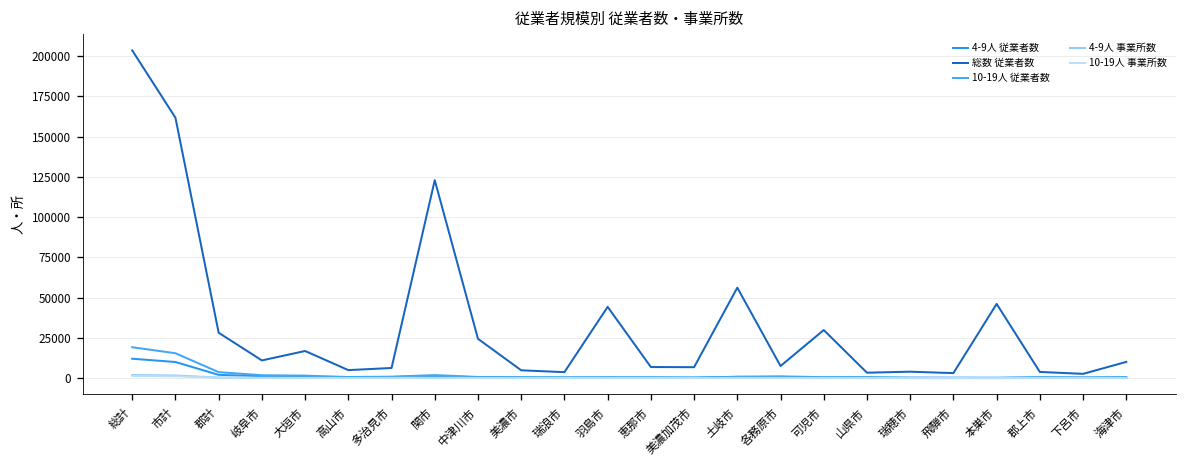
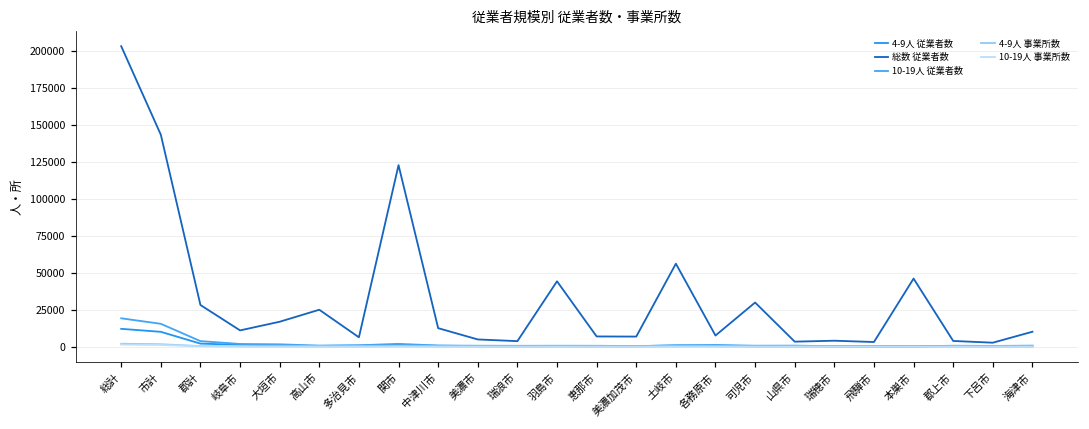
総数 従業者数, 市計: 162000 -> 144000
総数 従業者数, 高山市: 5000 -> 25000
総数 従業者数, 中津川市: 24000 -> 12000
